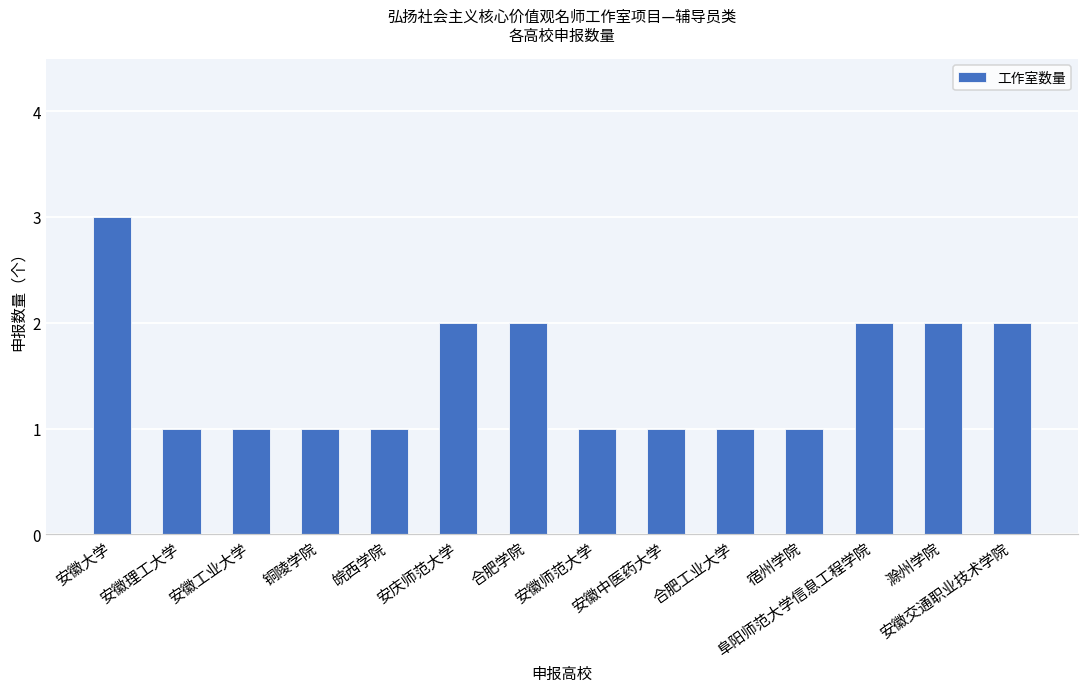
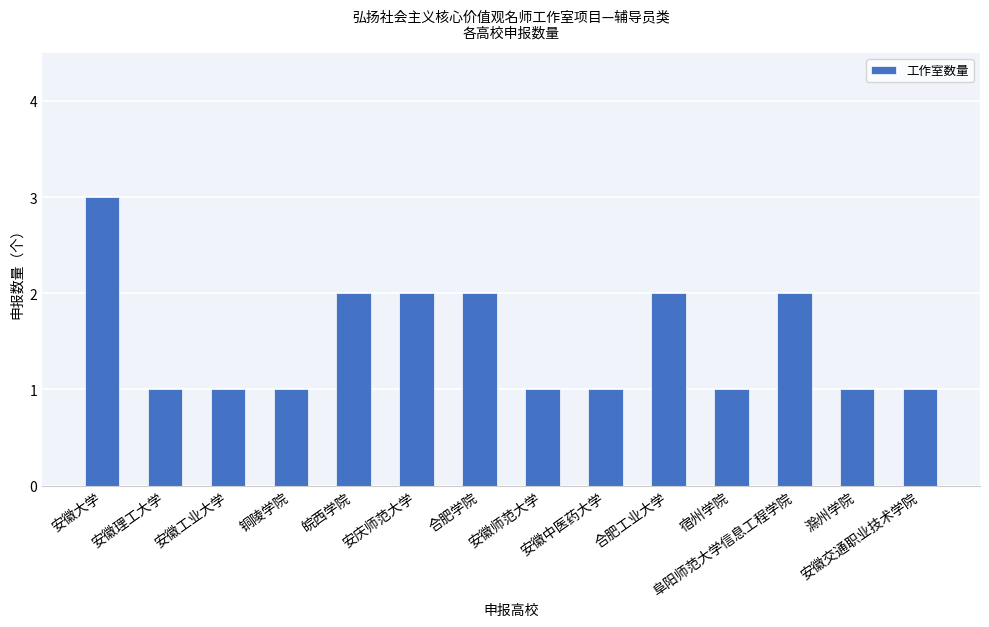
皖西学院: 1 -> 2
合肥工业大学: 1 -> 2
滁州学院: 2 -> 1
安徽交通职业技术学院: 2 -> 1
